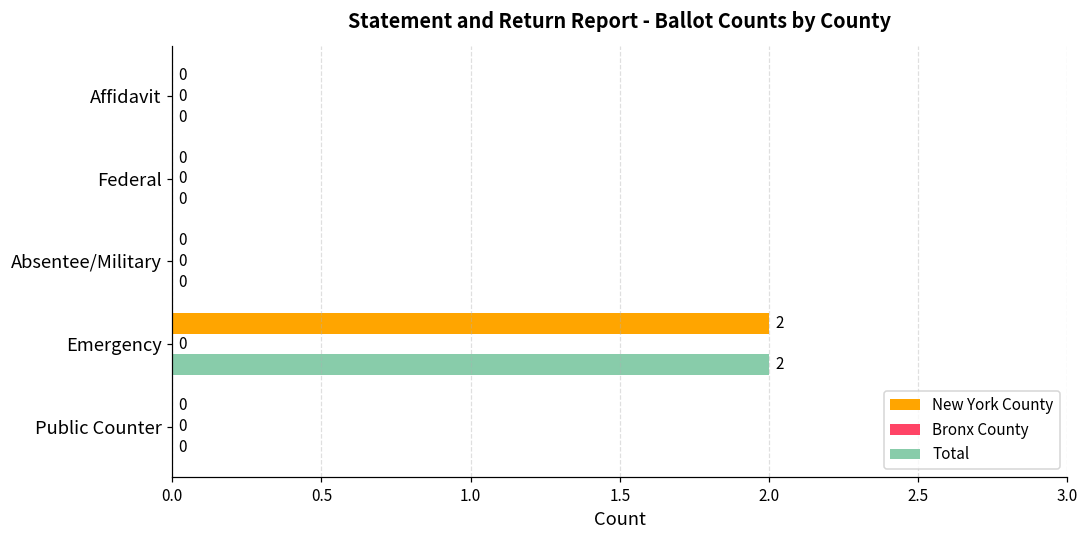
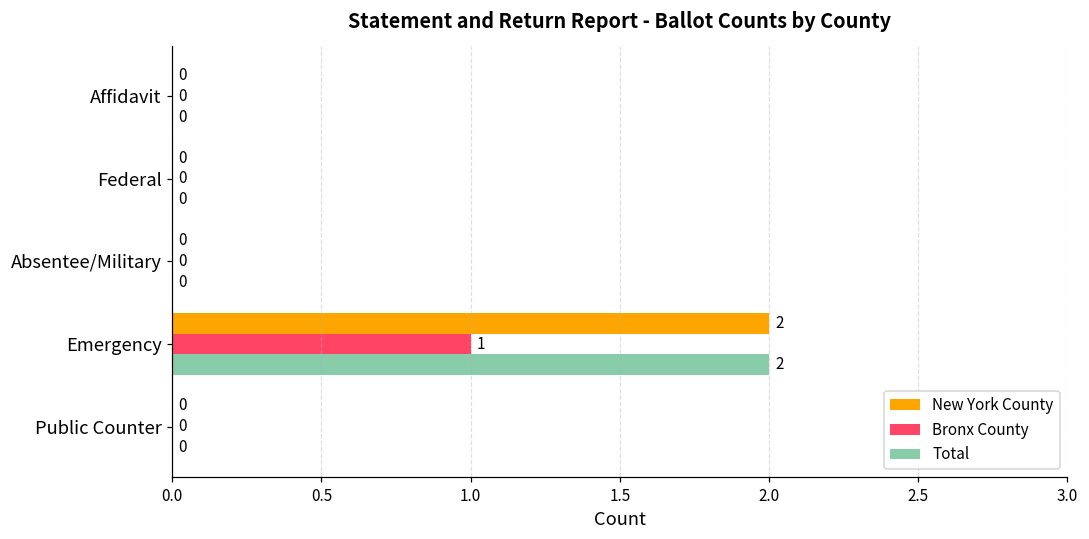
Bronx County, Emergency: 0 -> 1
